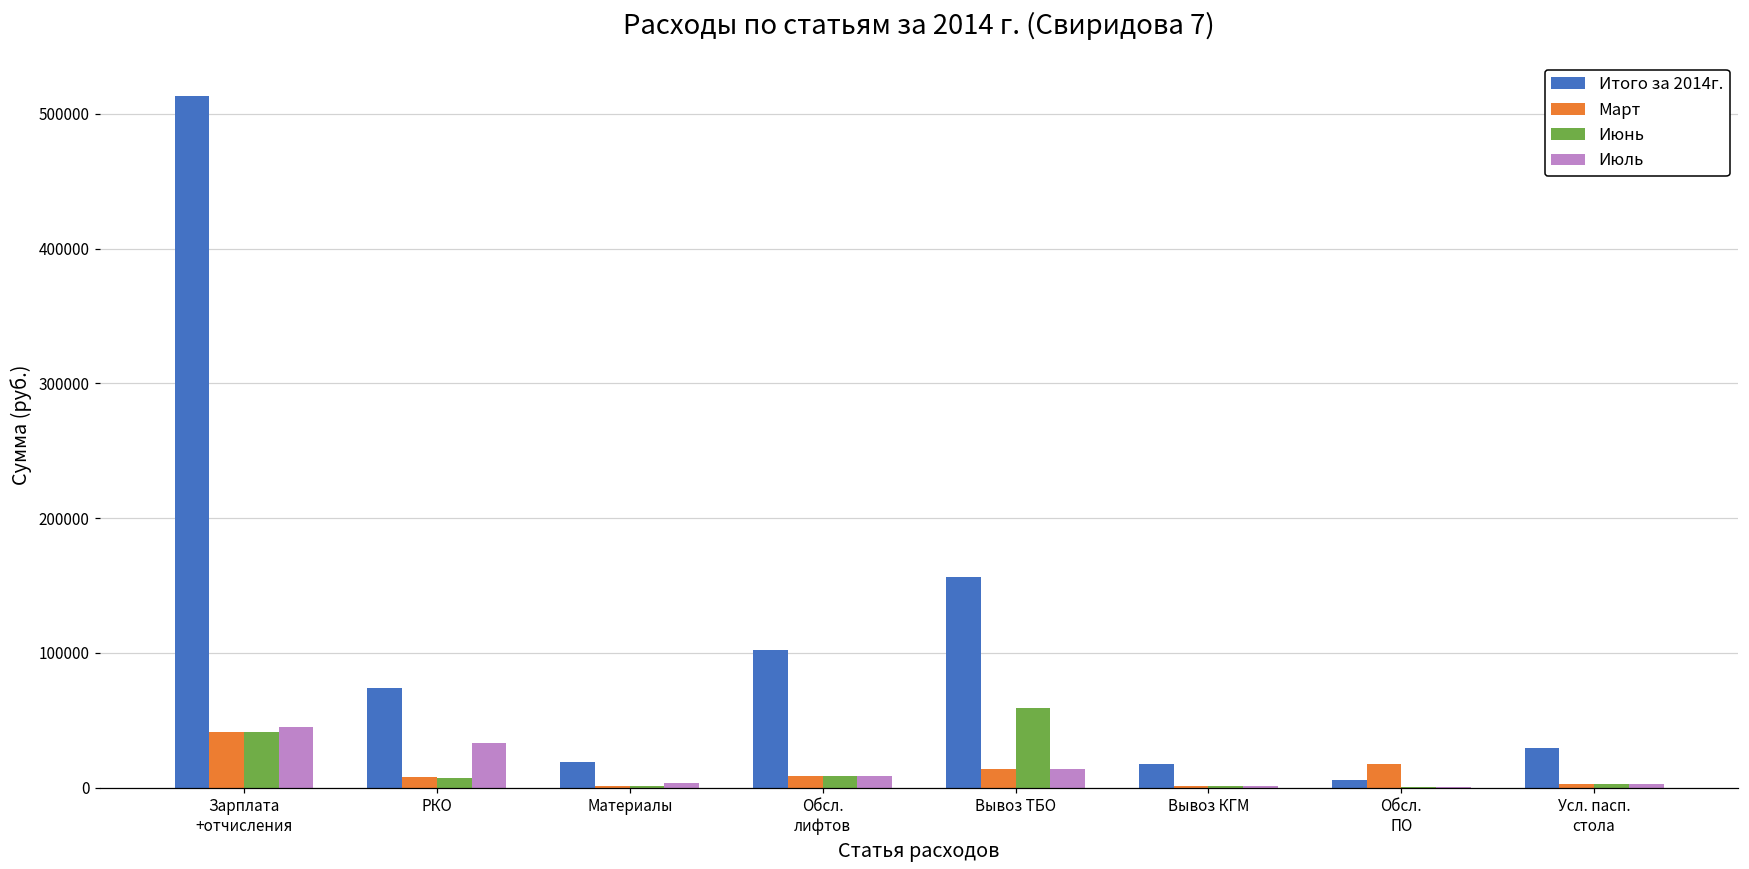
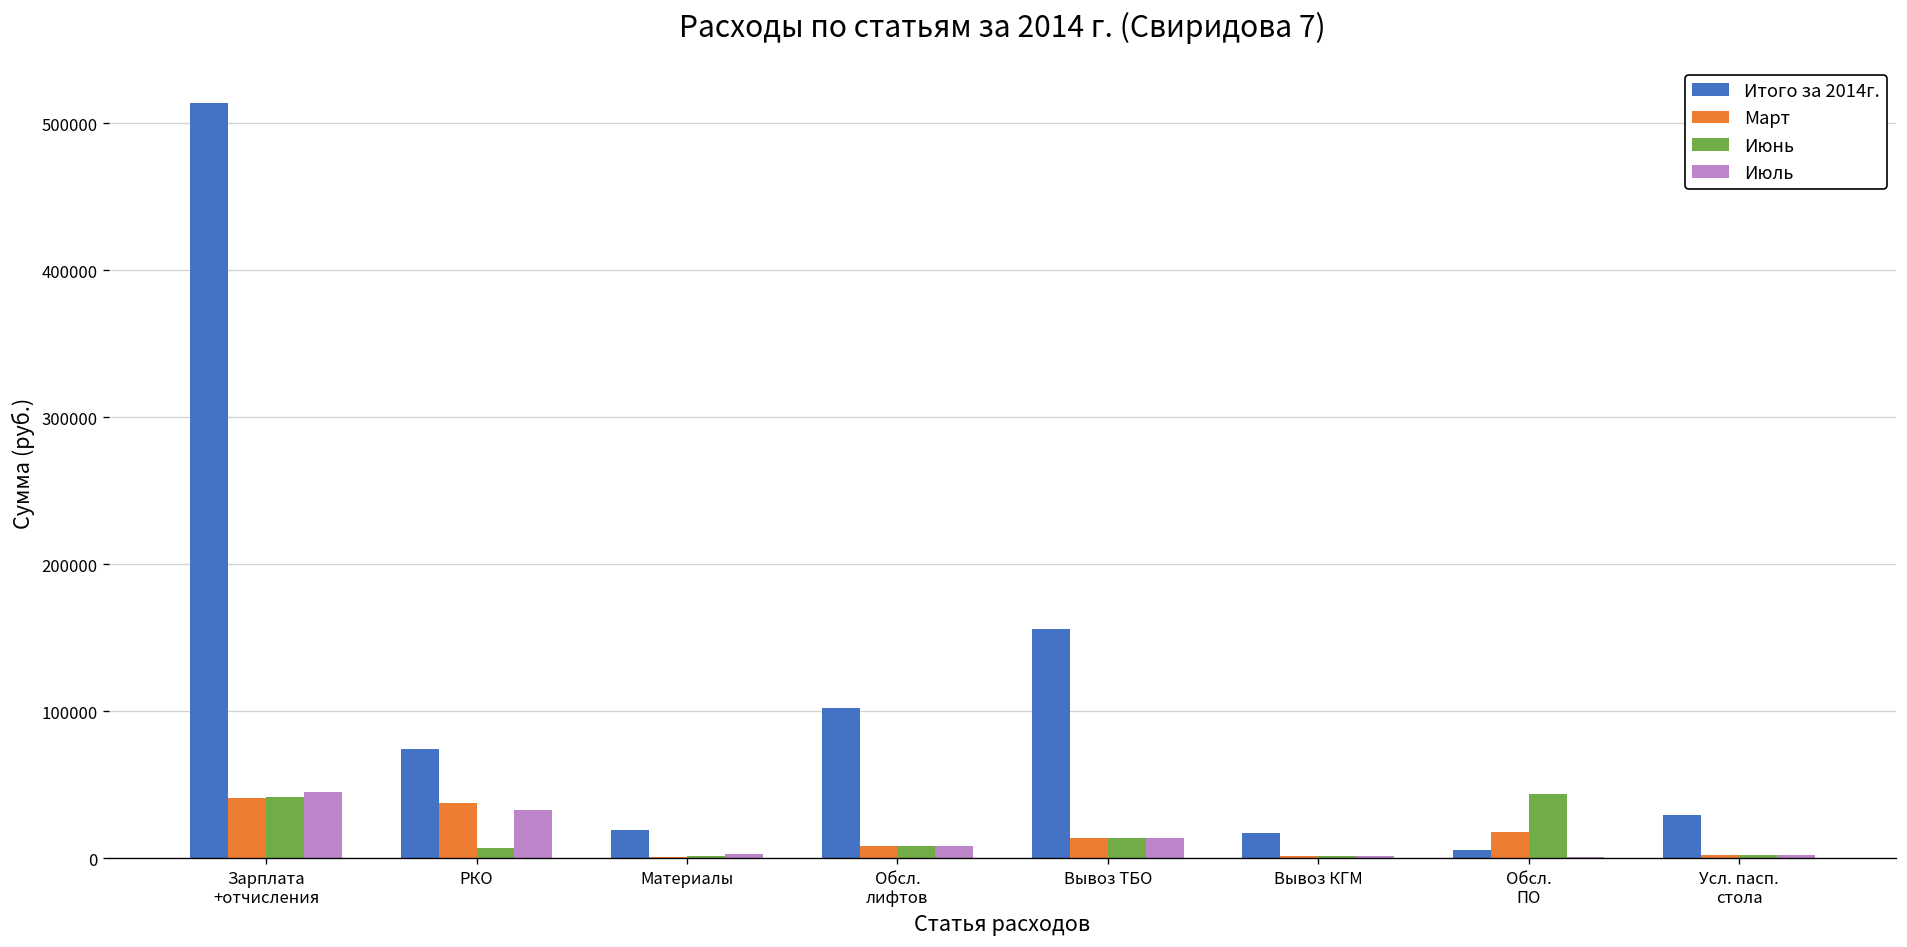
Март, РКО: 8000 -> 38000
Июнь, Вывоз ТБО: 59000 -> 14000
Июнь, Обсл. ПО: 0 -> 43000
